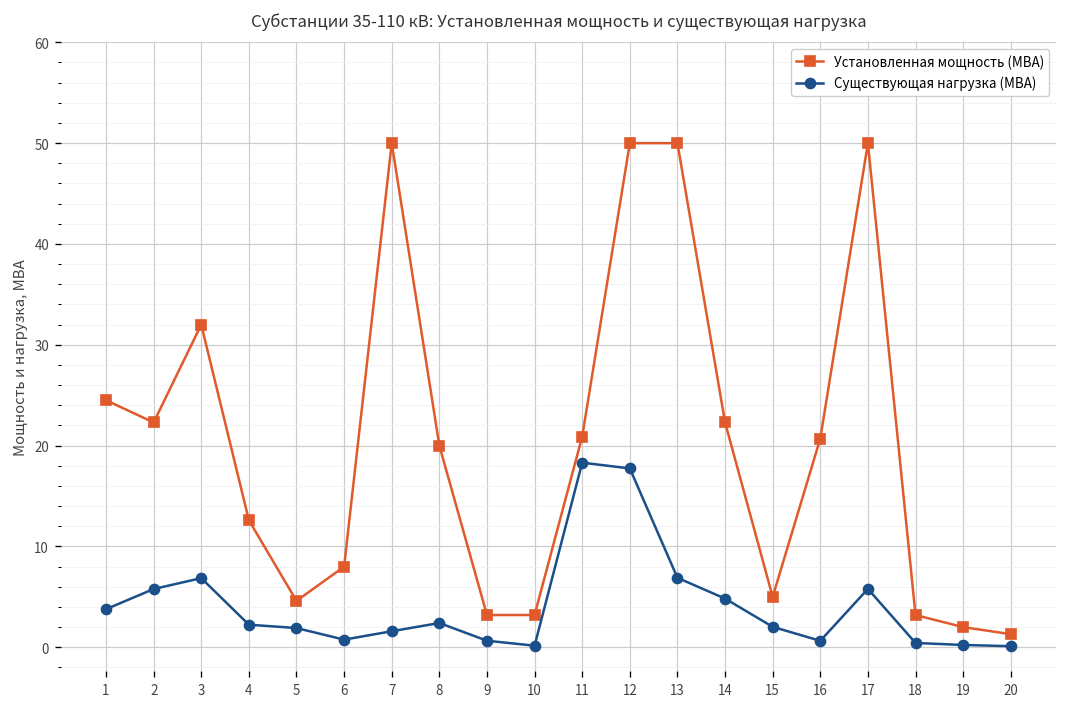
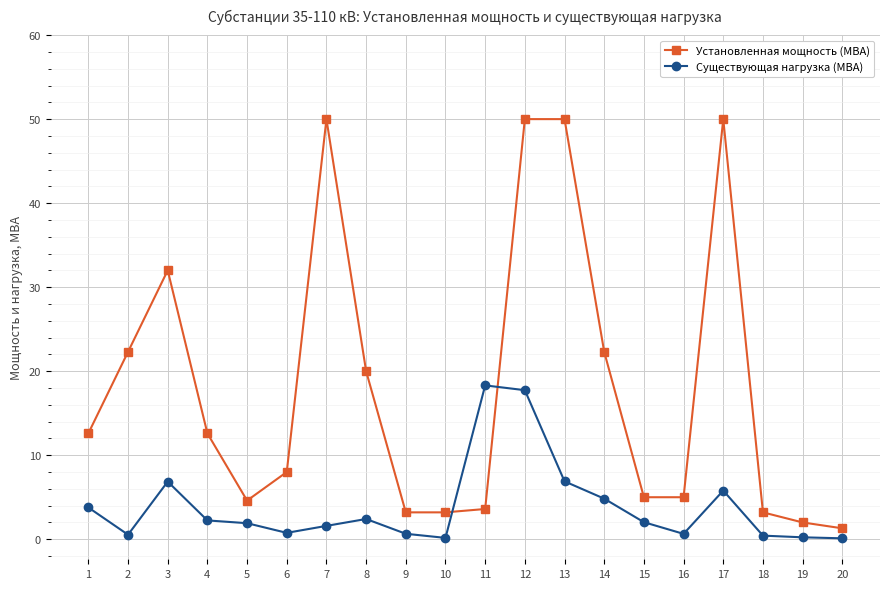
Установленная мощность (МВА), 1: 25 -> 13
Существующая нагрузка (МВА), 2: 6 -> 1
Установленная мощность (МВА), 11: 21 -> 4
Установленная мощность (МВА), 16: 21 -> 5
